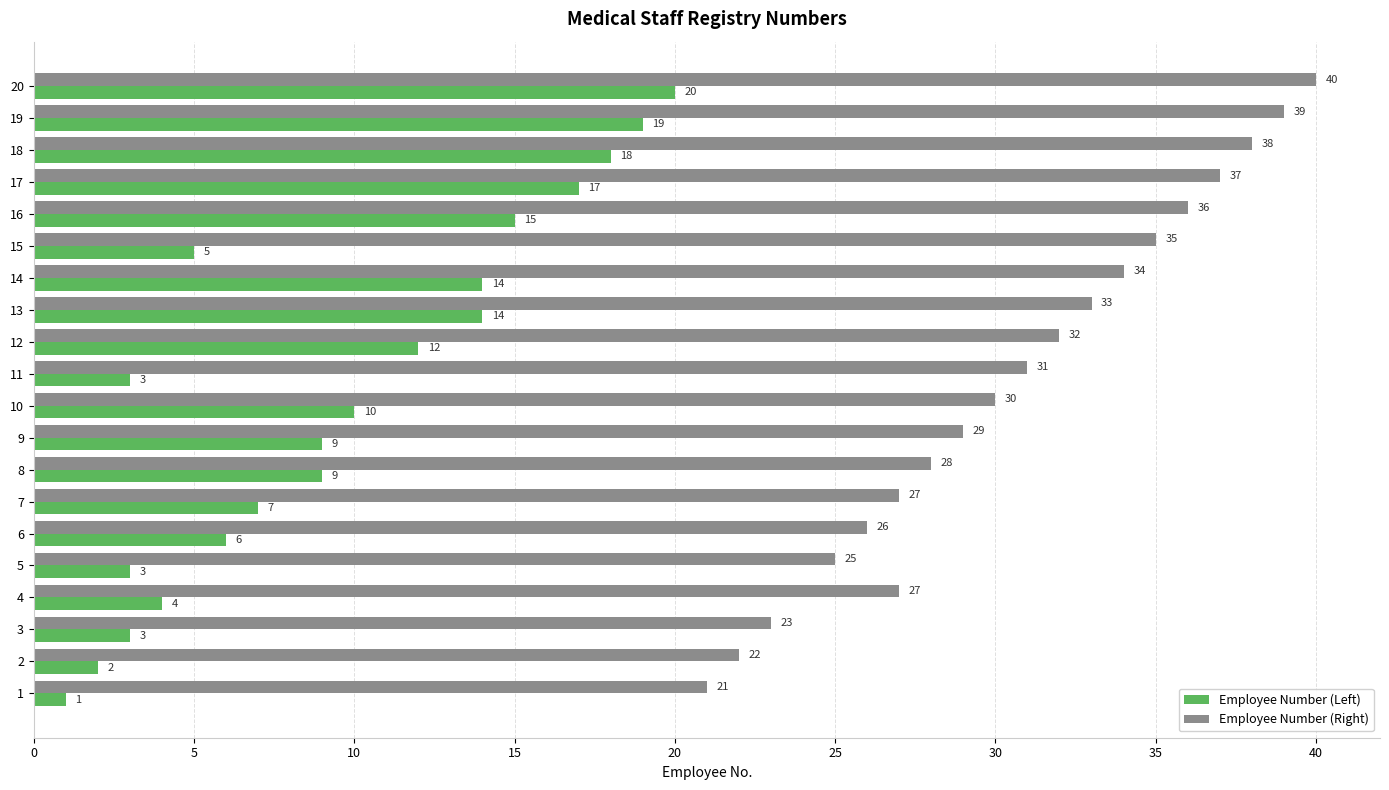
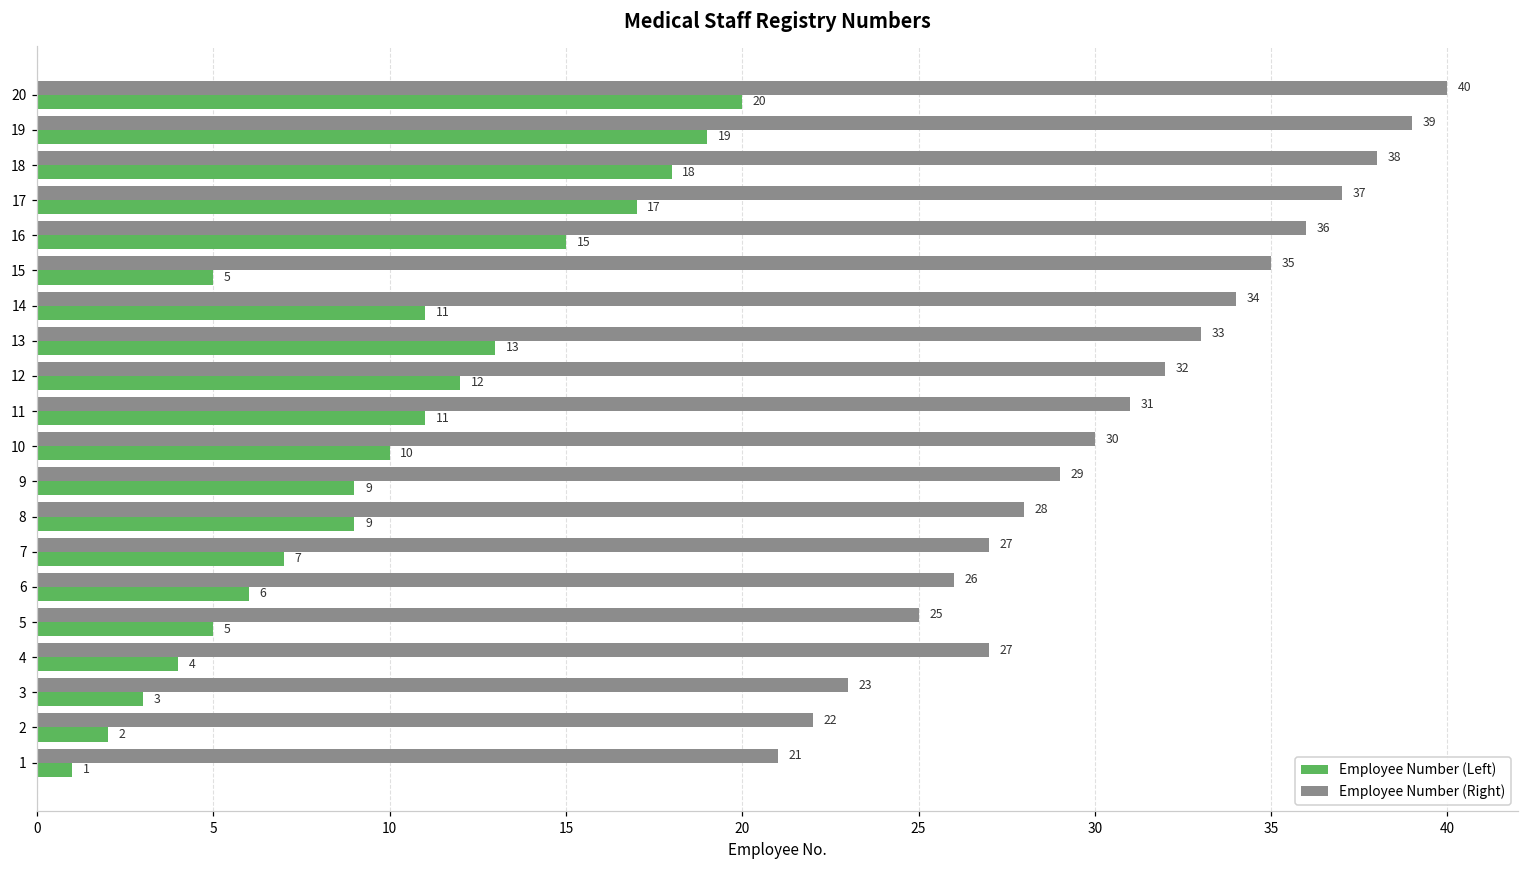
Employee Number (Left), 14: 14 -> 11
Employee Number (Left), 13: 14 -> 13
Employee Number (Left), 11: 3 -> 11
Employee Number (Left), 5: 3 -> 5
